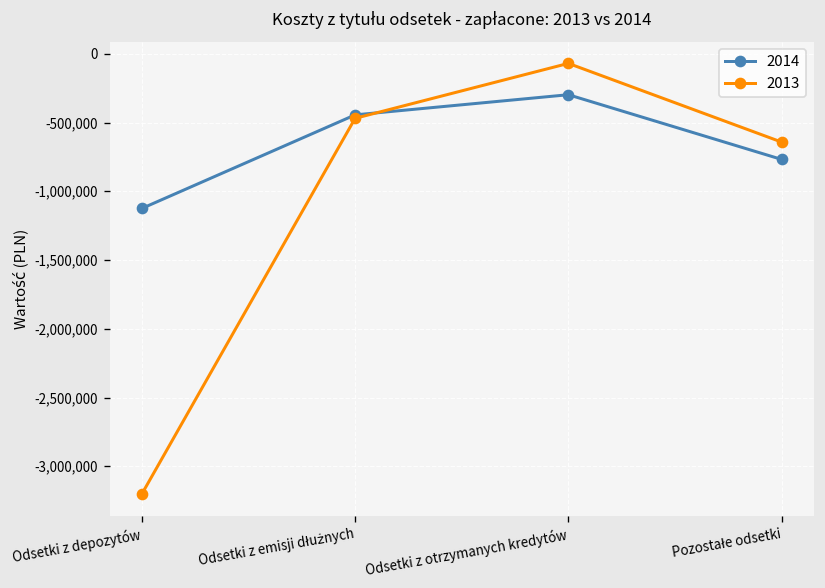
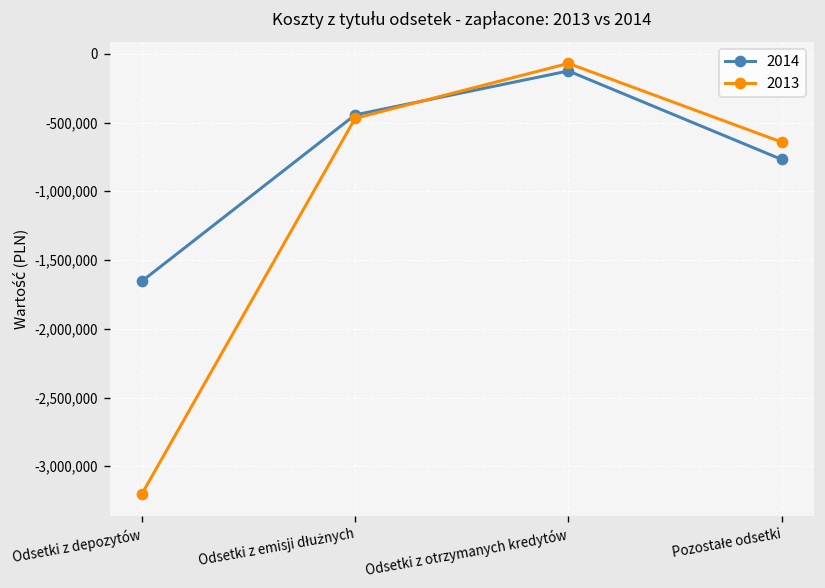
2014, Odsetki z depozytów: -1,120,000 -> -1,650,000
2014, Odsetki z otrzymanych kredytów: -300,000 -> -120,000
